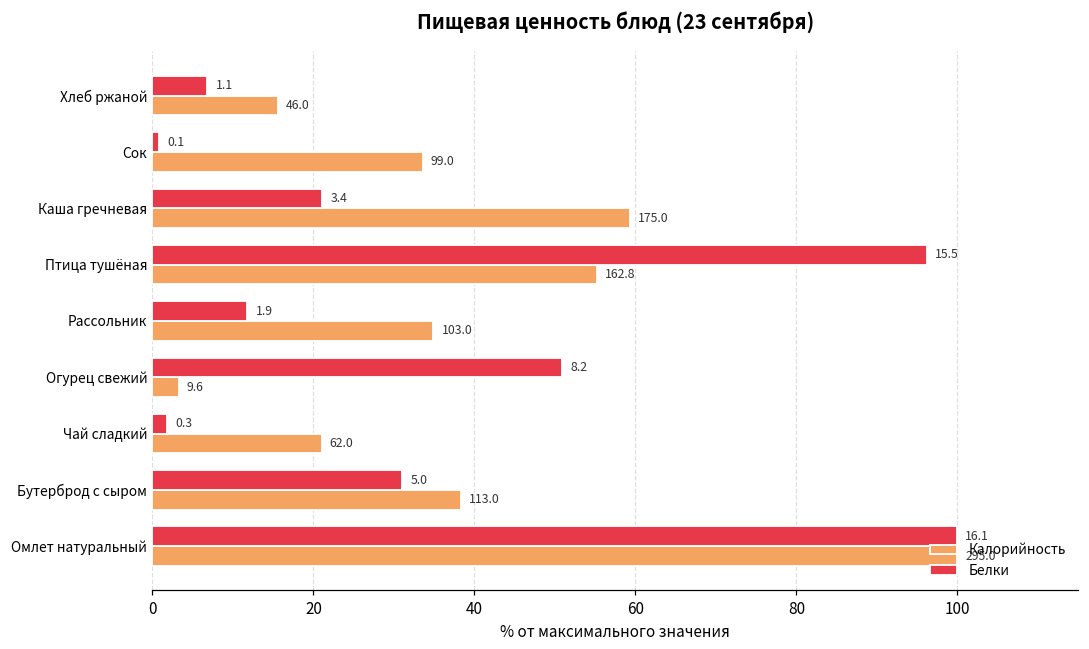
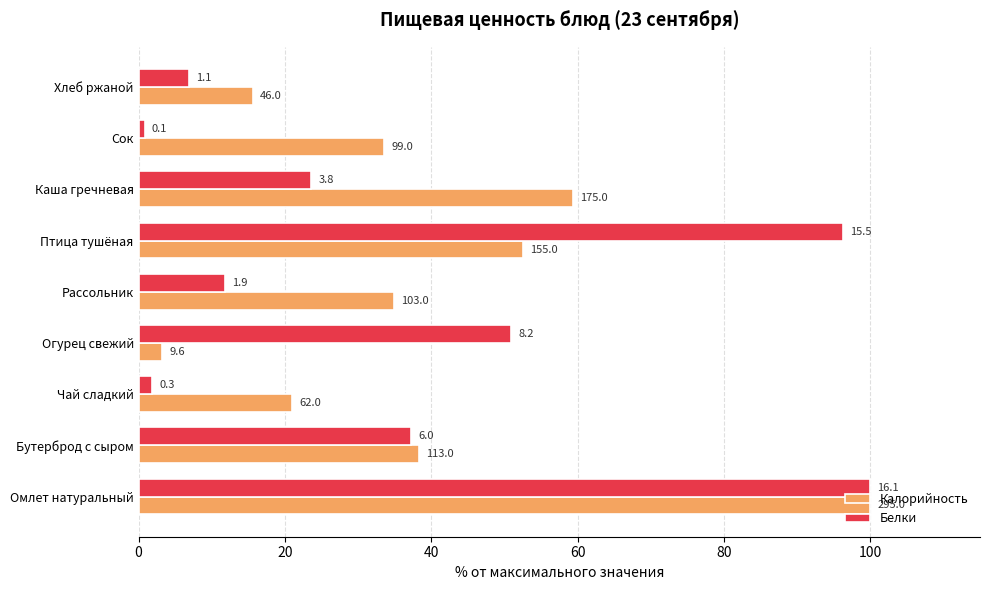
Белки, Каша гречневая: 3.4 -> 3.8
Калорийность, Птица тушёная: 162.8 -> 155.0
Белки, Бутерброд с сыром: 5.0 -> 6.0
